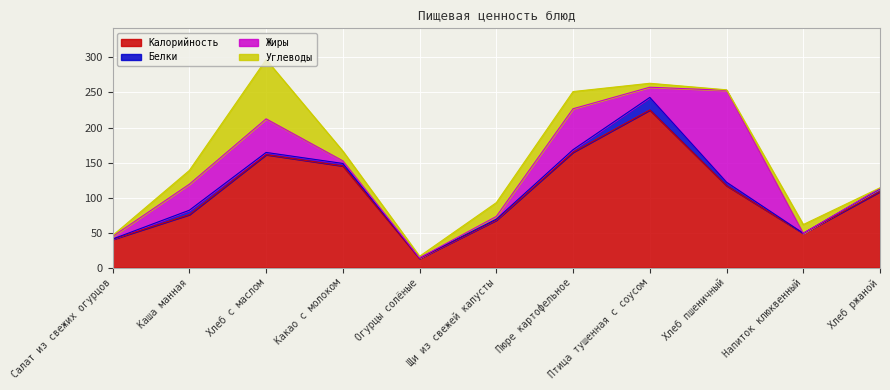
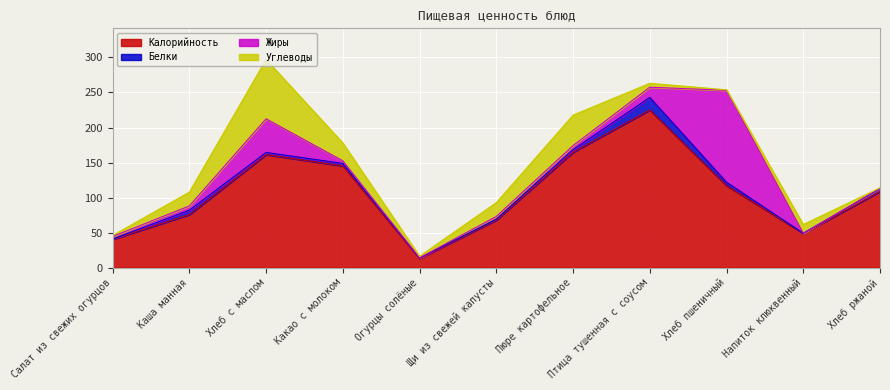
Жиры, Каша манная: 40 -> 10
Углеводы, Какао с молоком: 10 -> 30
Жиры, Пюре картофельное: 60 -> 10
Углеводы, Пюре картофельное: 20 -> 40
